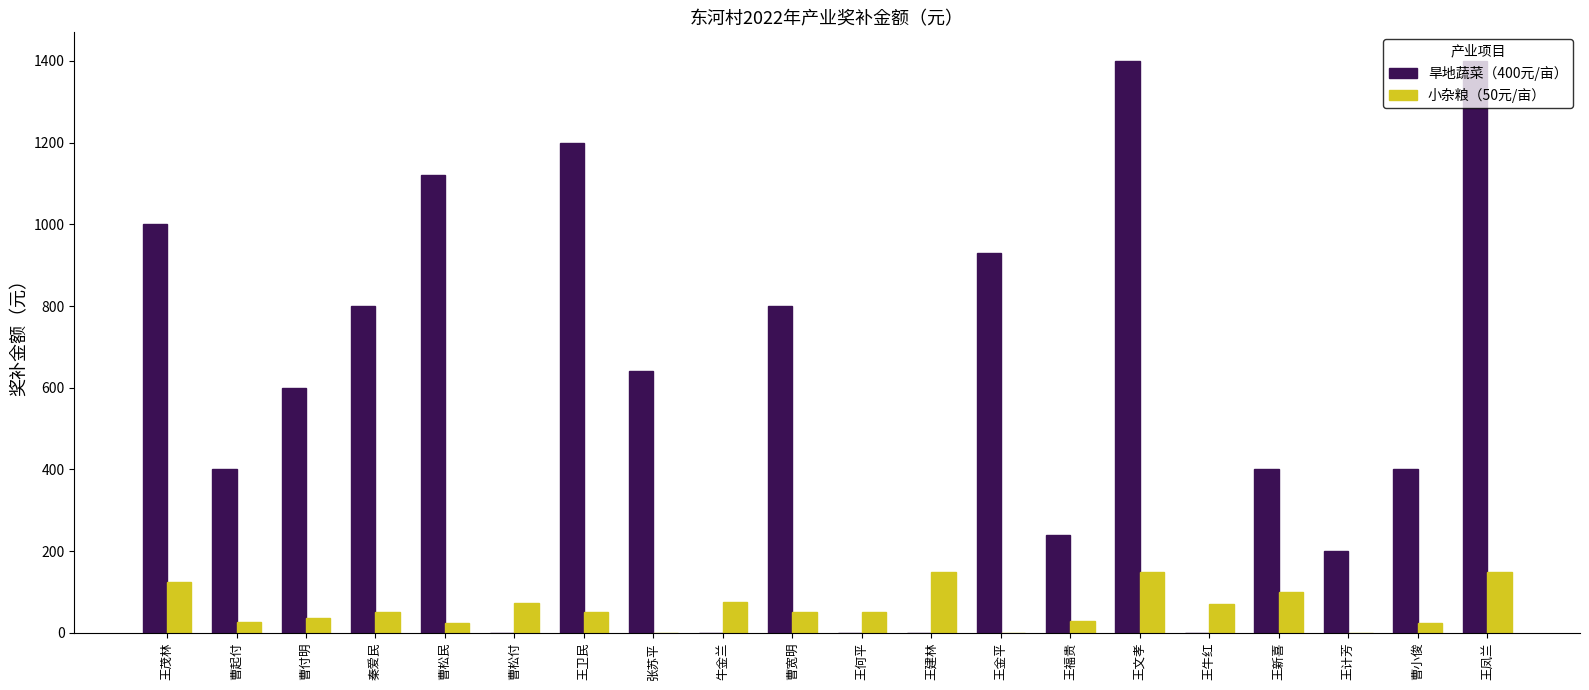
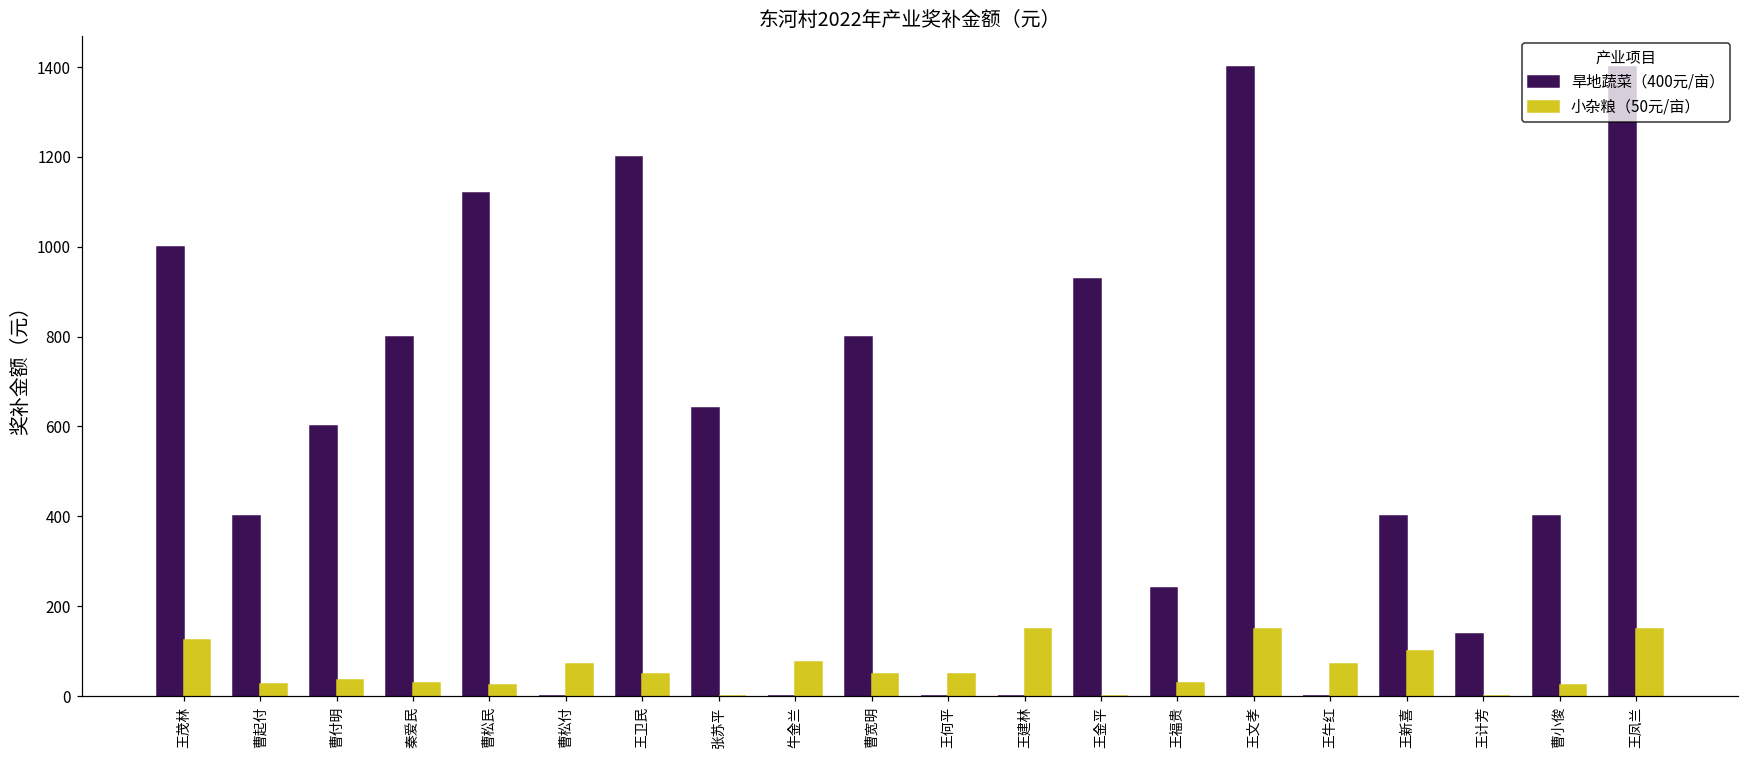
小杂粮（50元/亩）, 秦爱民: 50 -> 30
旱地蔬菜（400元/亩）, 王计芳: 200 -> 140
